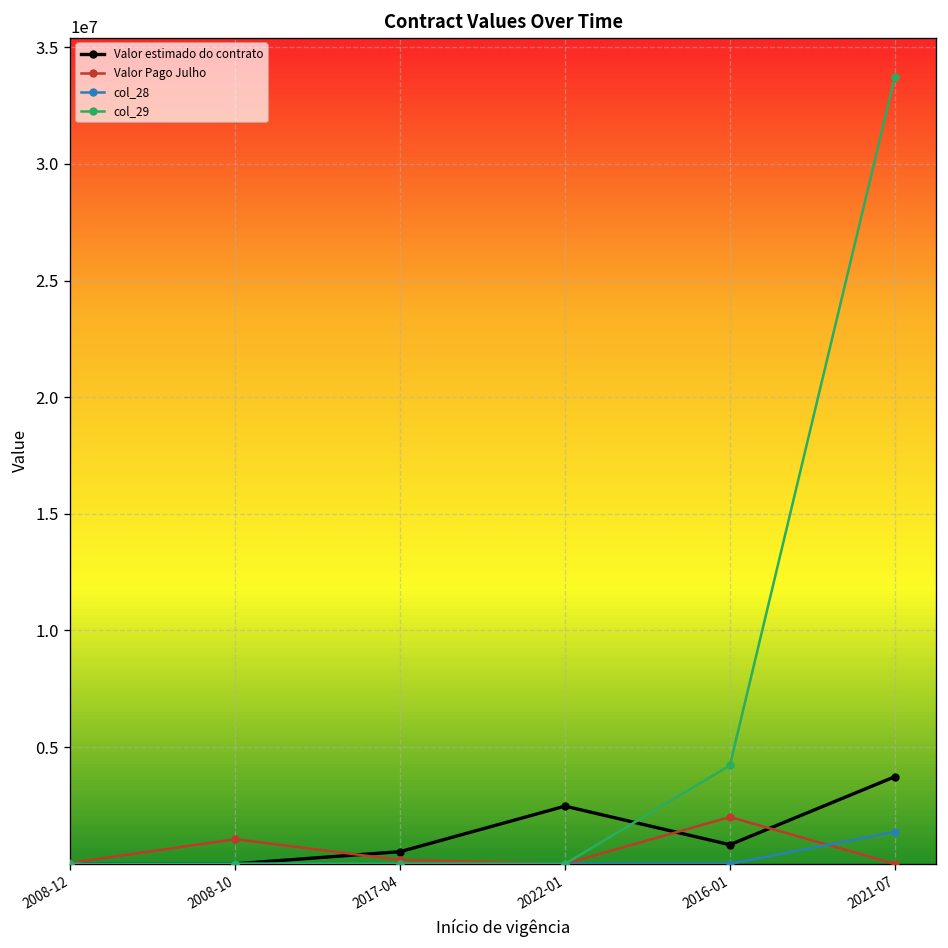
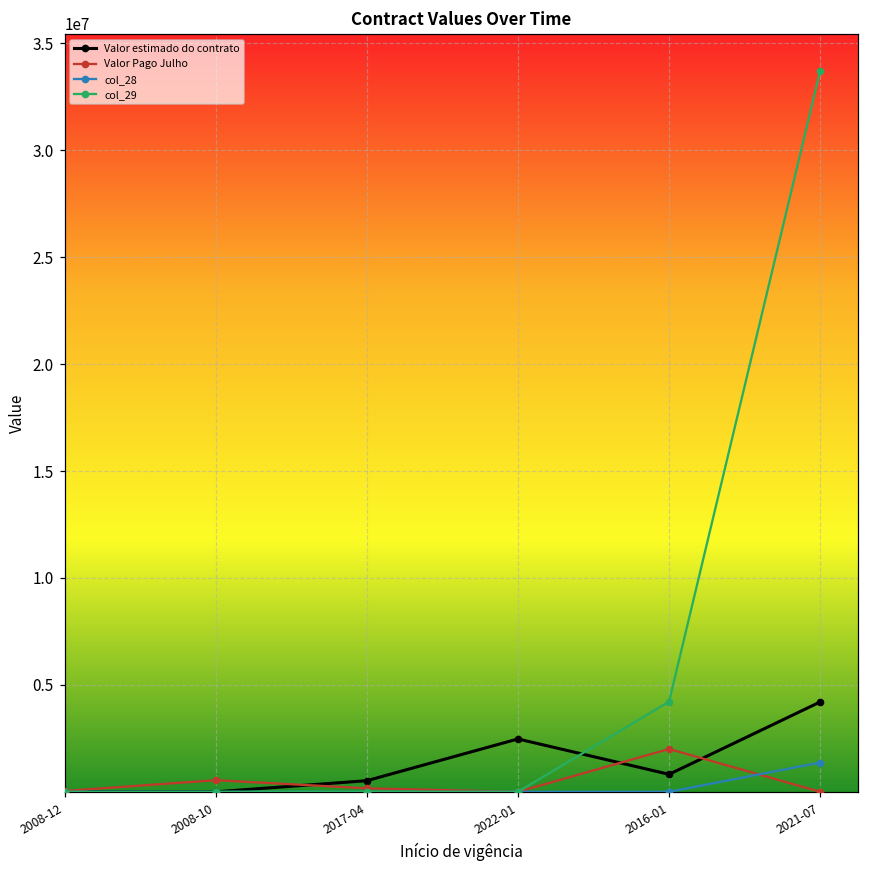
Valor Pago Julho, 2008-10: 1100000 -> 500000
Valor estimado do contrato, 2021-07: 3700000 -> 4200000
